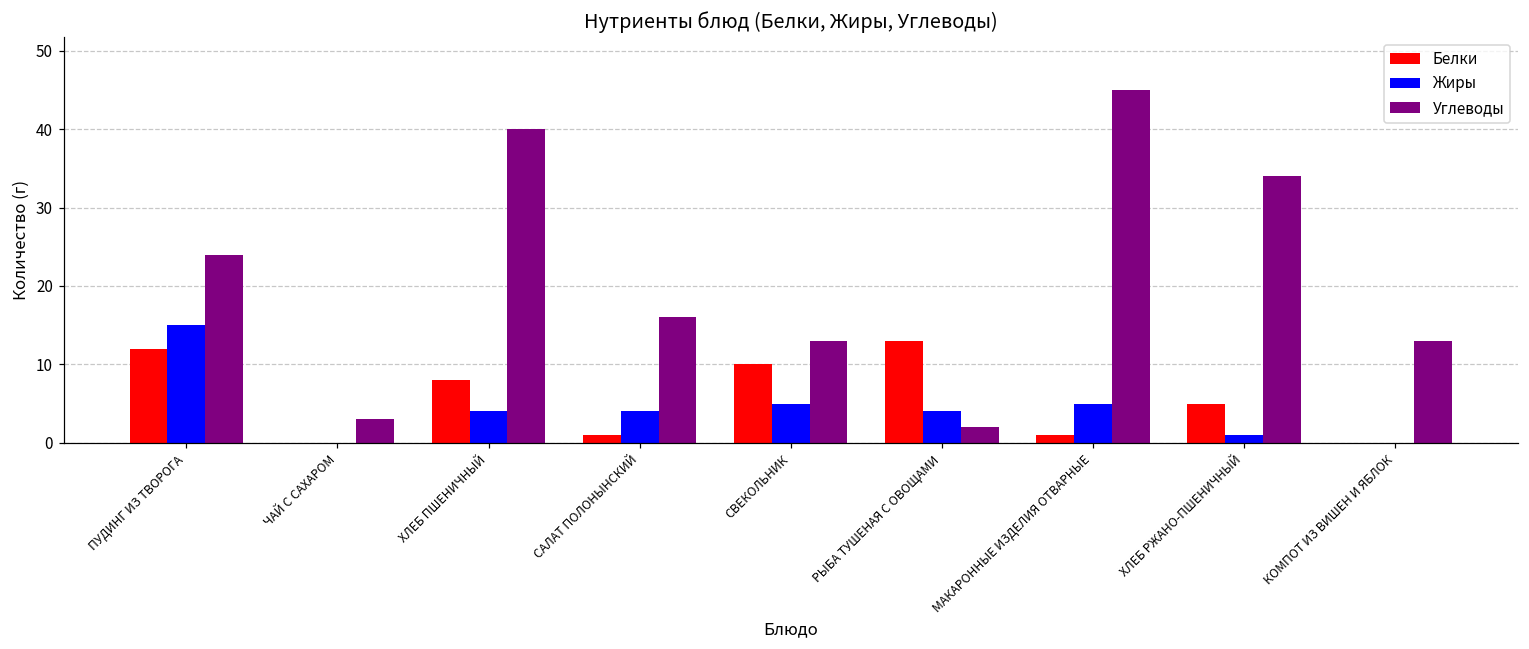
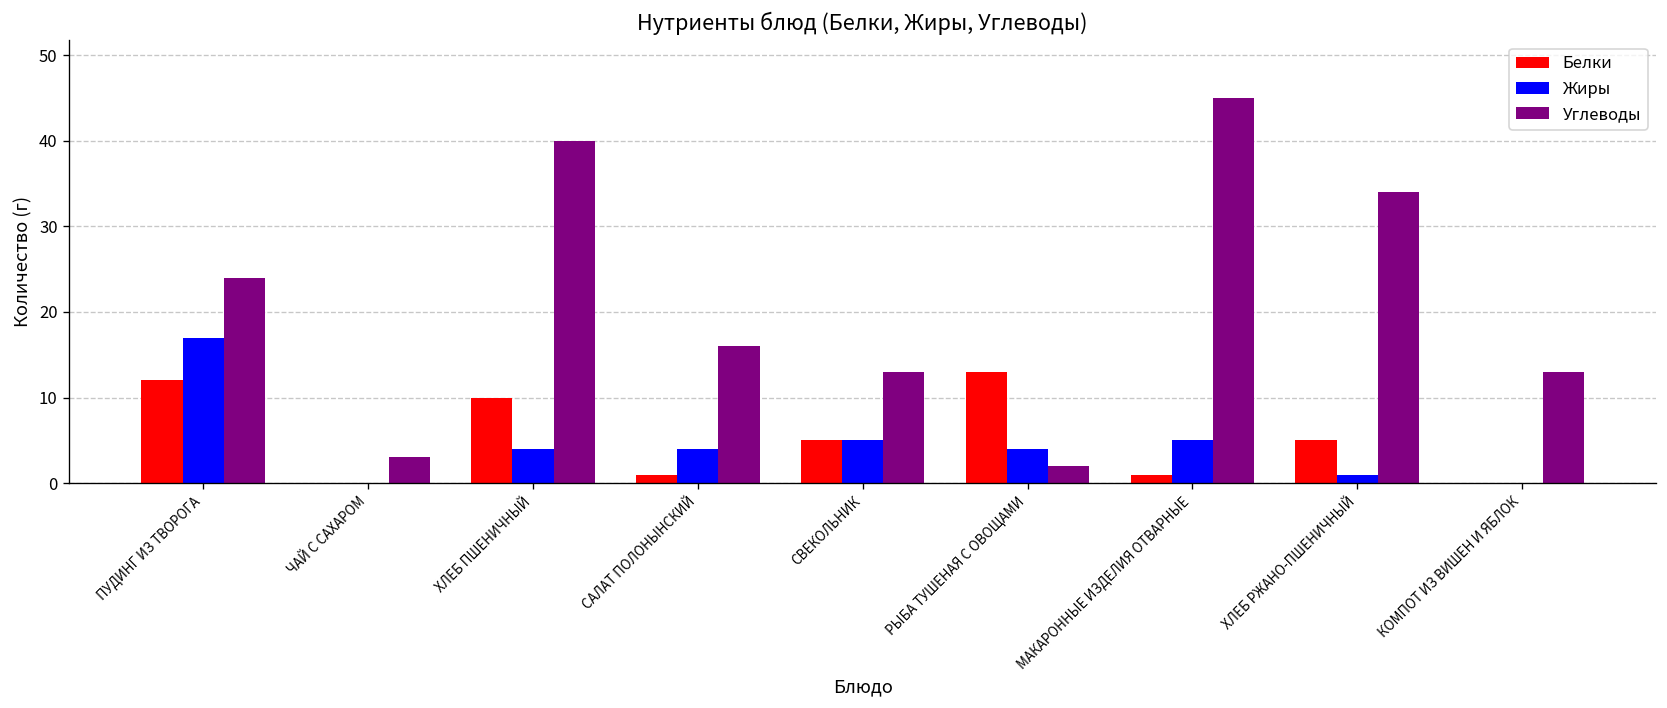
Жиры, ПУДИНГ ИЗ ТВОРОГА: 15 -> 17
Белки, ХЛЕБ ПШЕНИЧНЫЙ: 8 -> 10
Белки, СВЕКОЛЬНИК: 10 -> 5
